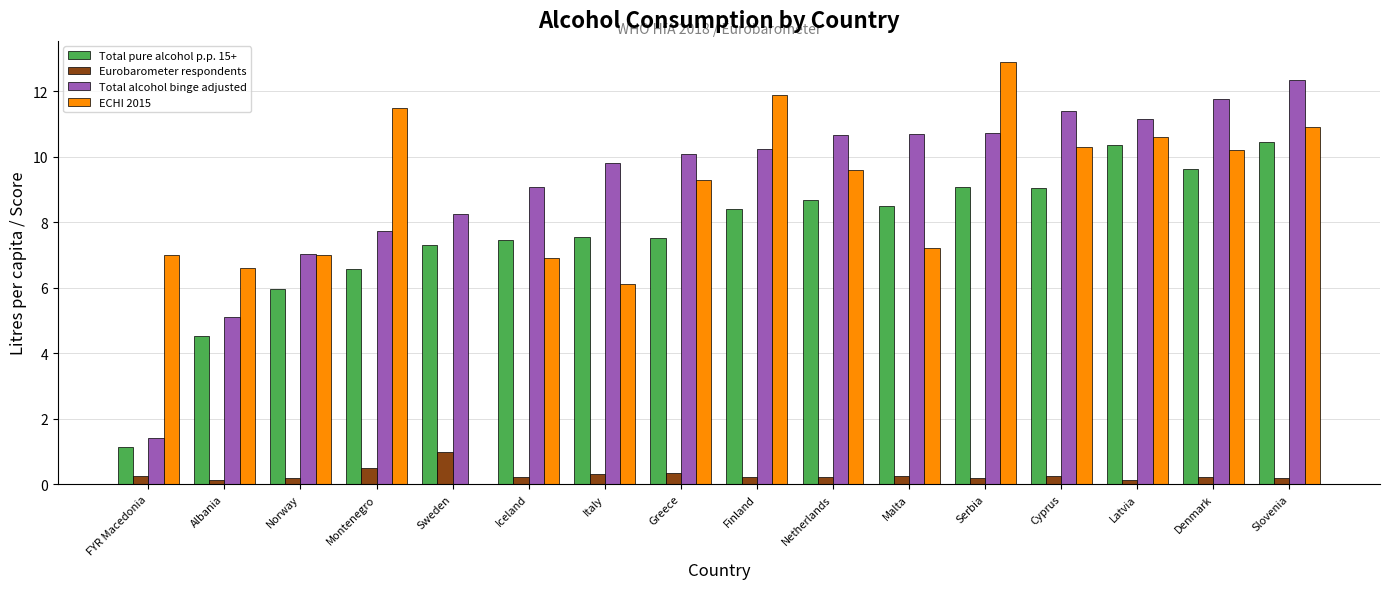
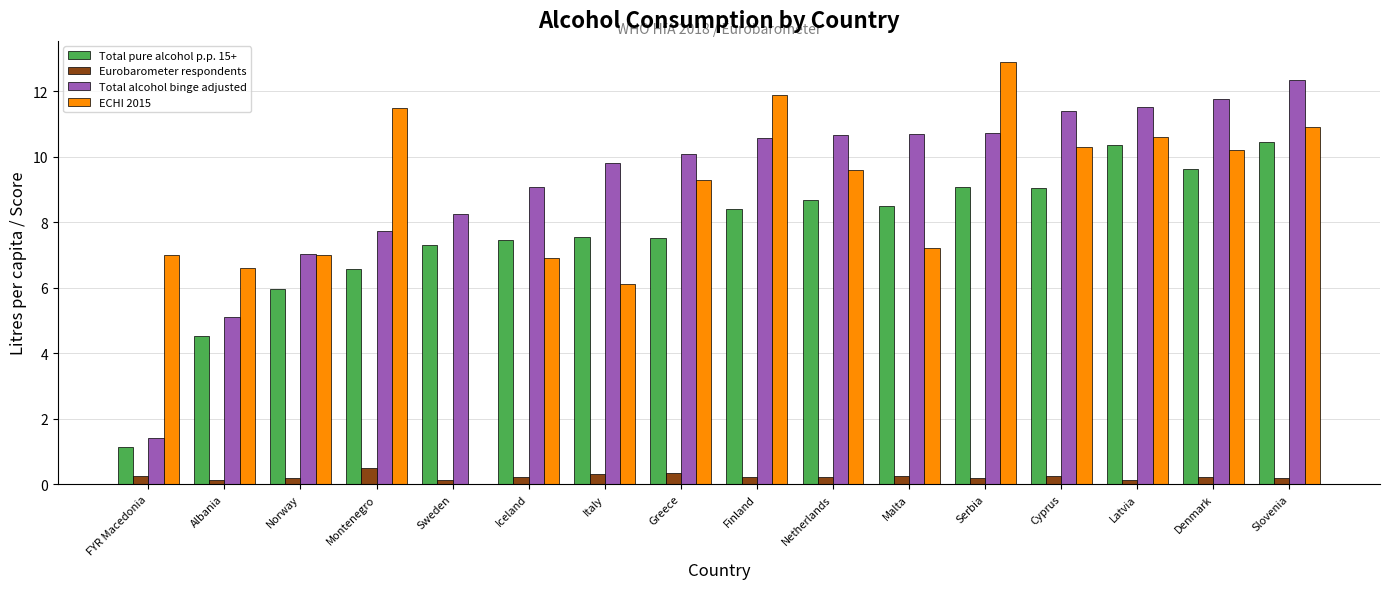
Eurobarometer respondents, Sweden: 1.0 -> 0.1
Total alcohol binge adjusted, Finland: 10.2 -> 10.6
Total alcohol binge adjusted, Latvia: 11.2 -> 11.5
